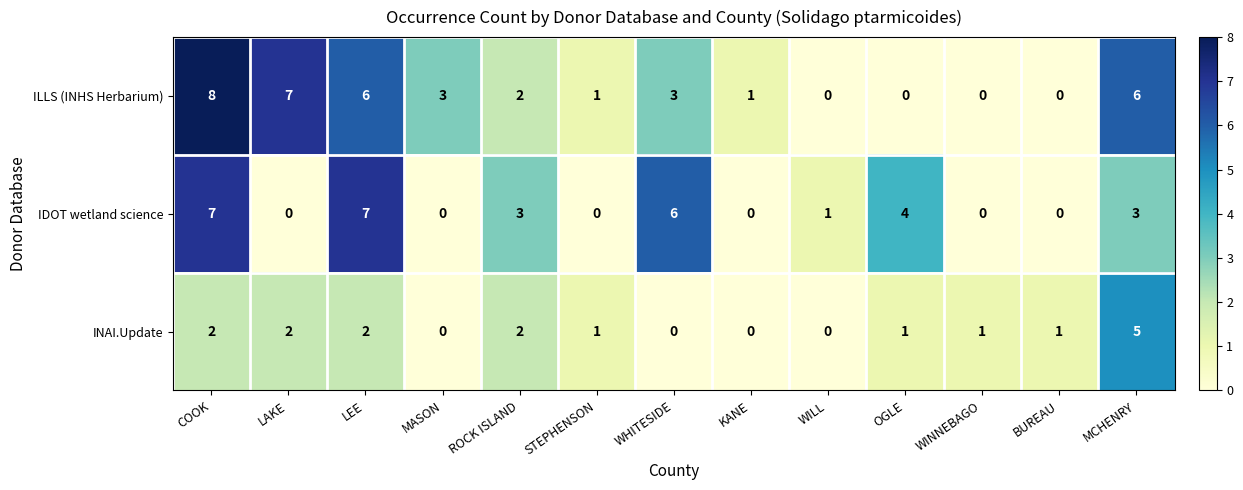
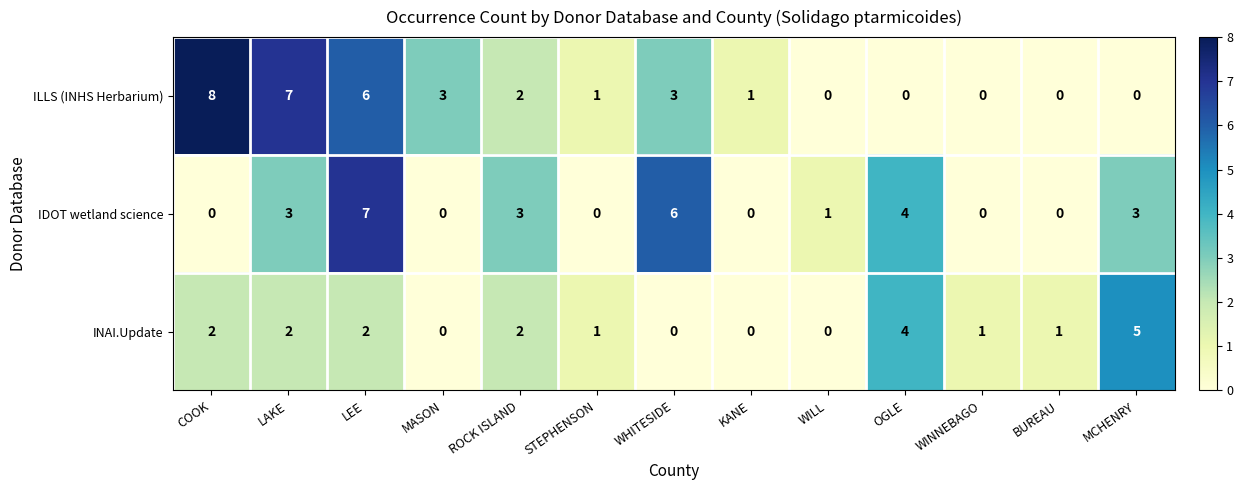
ILLS (INHS Herbarium), MCHENRY: 6 -> 0
IDOT wetland science, COOK: 7 -> 0
IDOT wetland science, LAKE: 0 -> 3
INAI.Update, OGLE: 1 -> 4
